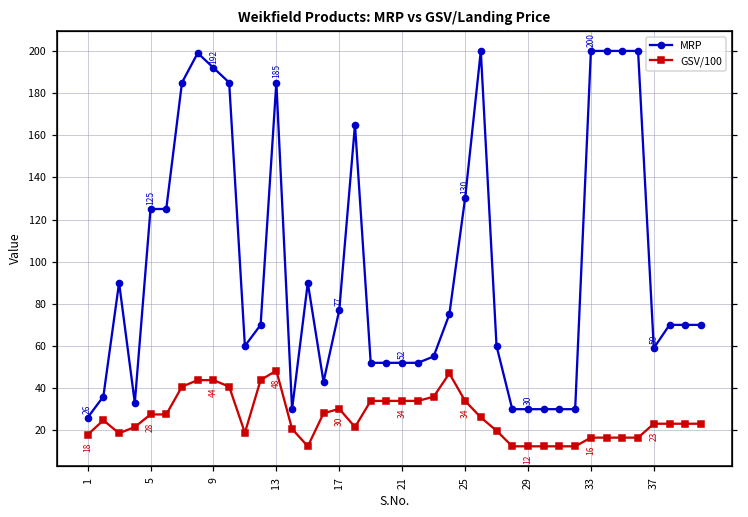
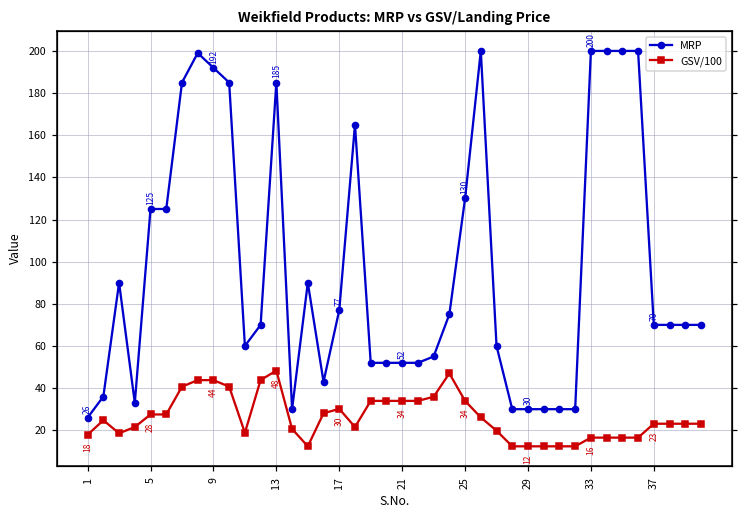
MRP, 37: 59 -> 70
